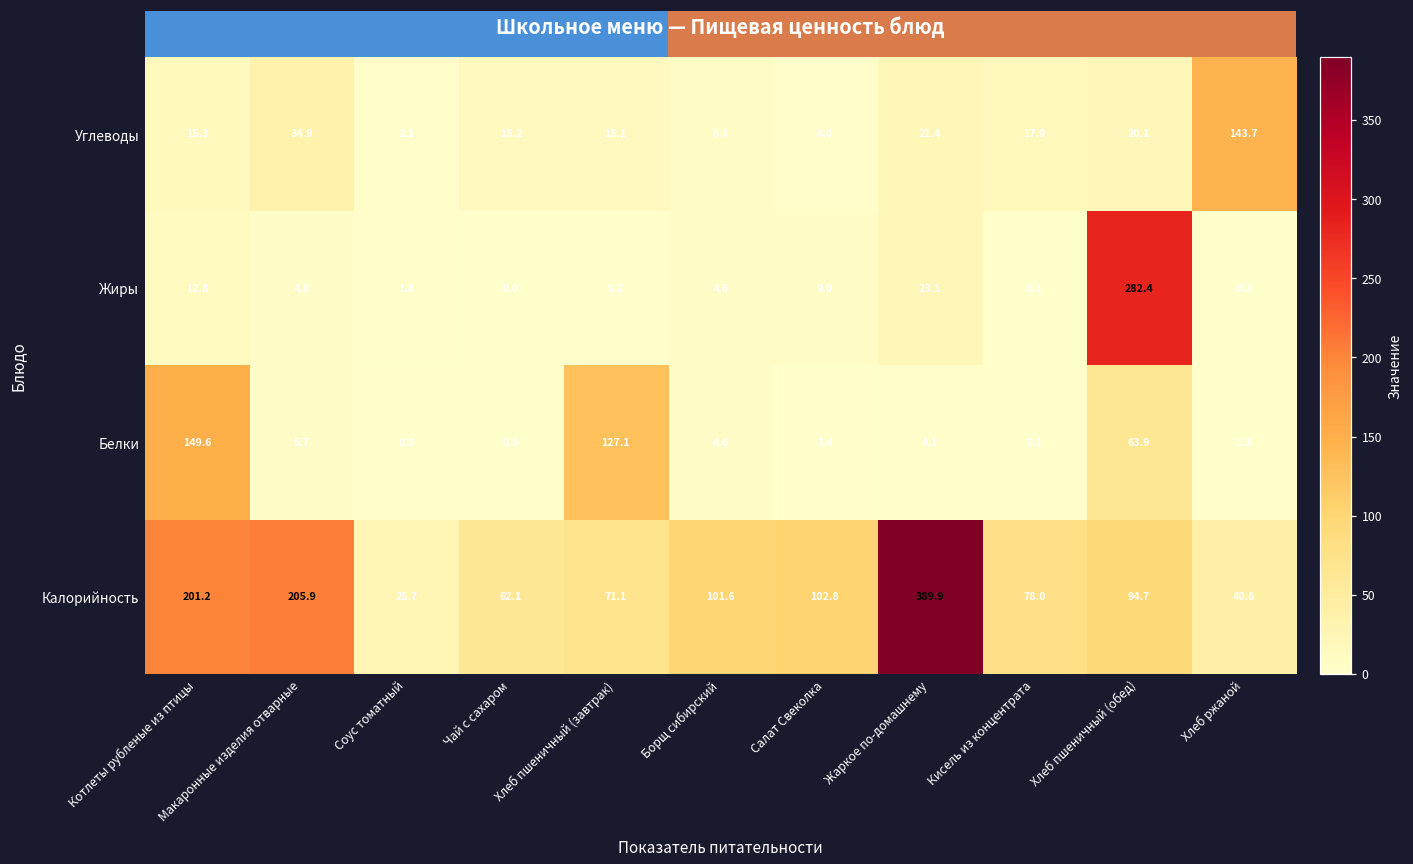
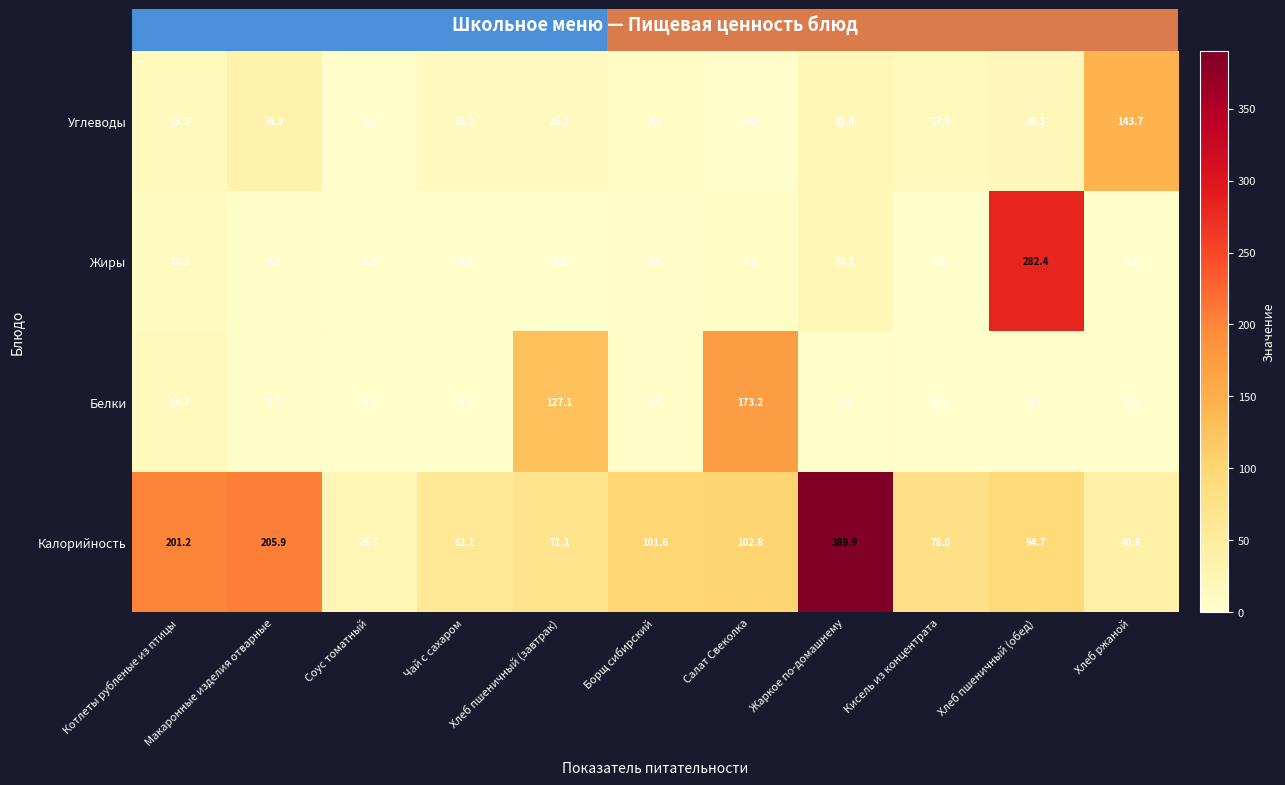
Белки, Котлеты рубленые из птицы: 149.6 -> 16.7
Белки, Салат Свеколка: 1.4 -> 173.2
Белки, Хлеб пшеничный (обед): 63.9 -> 3.1
